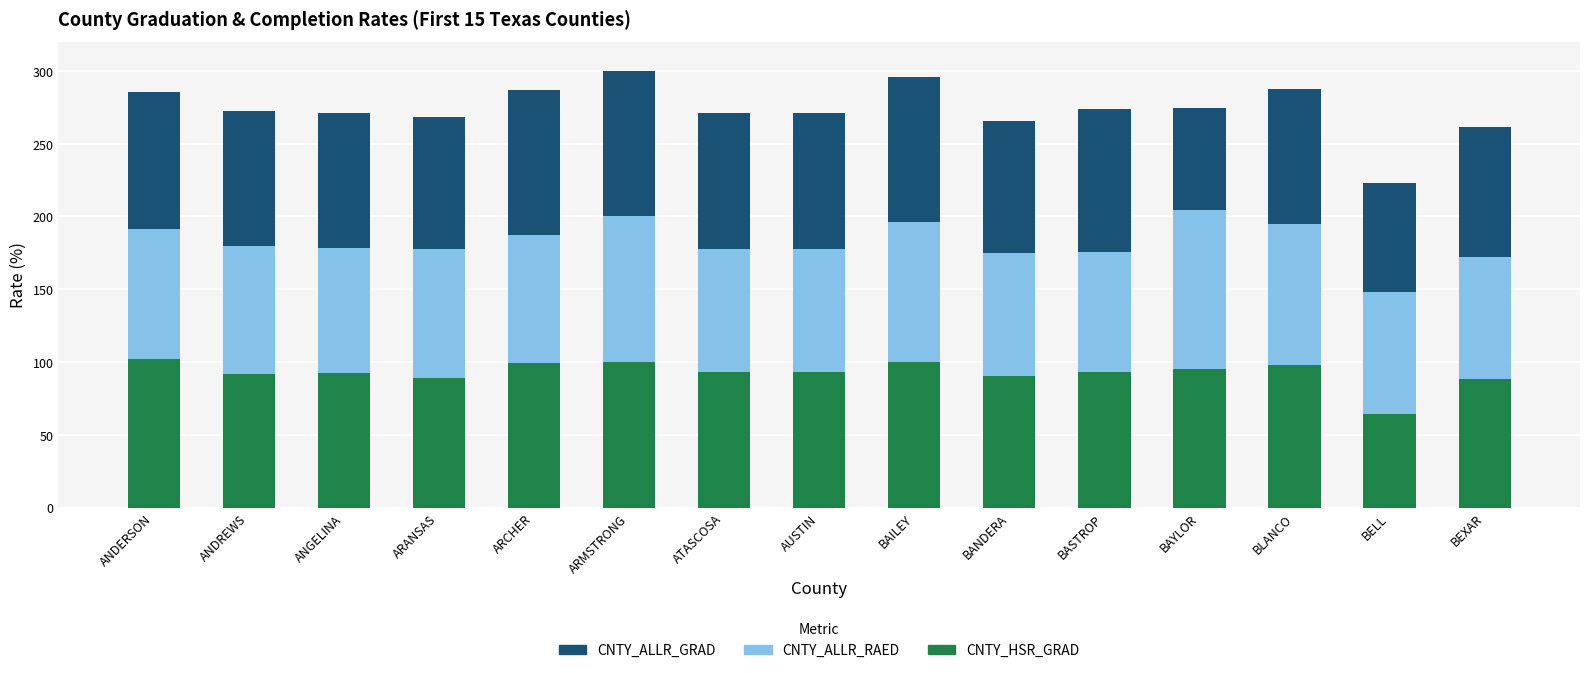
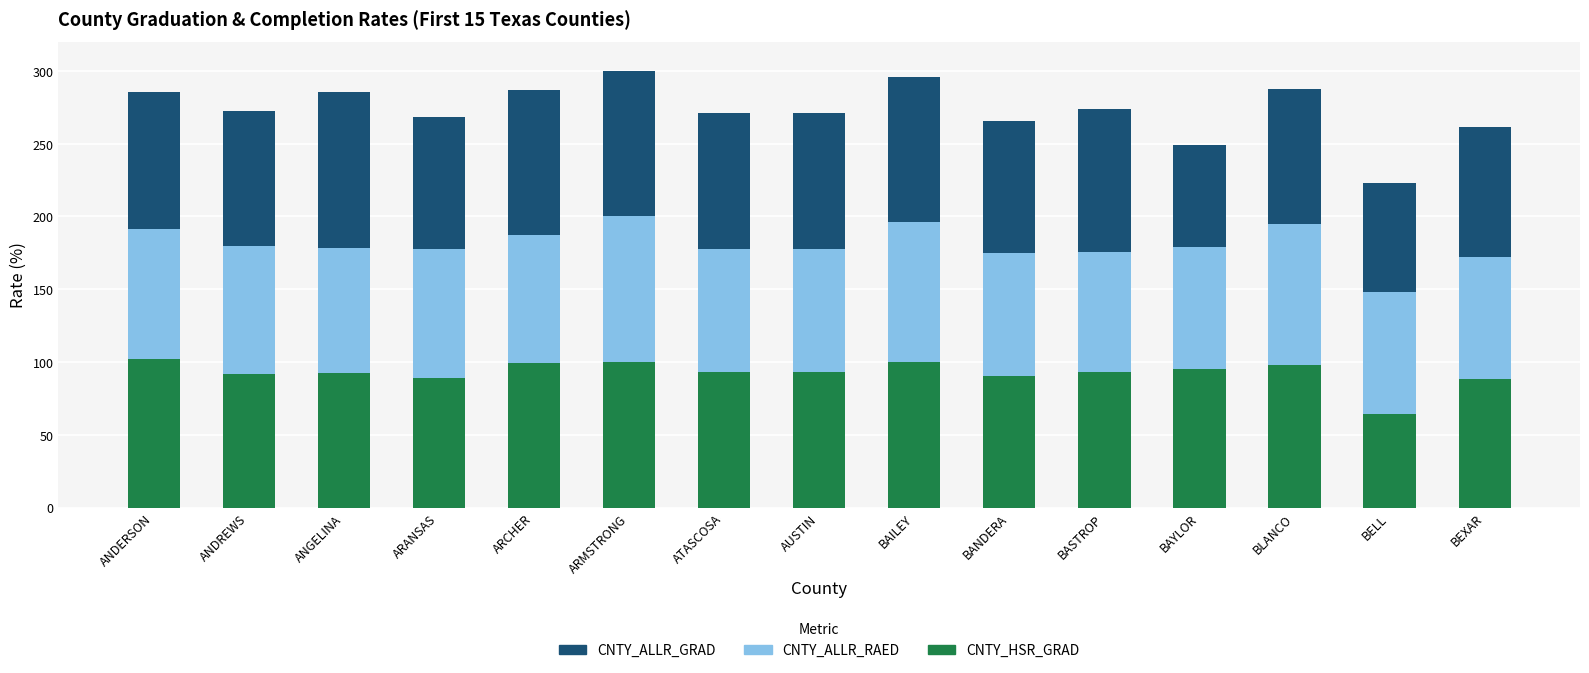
CNTY_ALLR_GRAD, ANGELINA: 93 -> 107
CNTY_ALLR_RAED, BAYLOR: 109 -> 84
